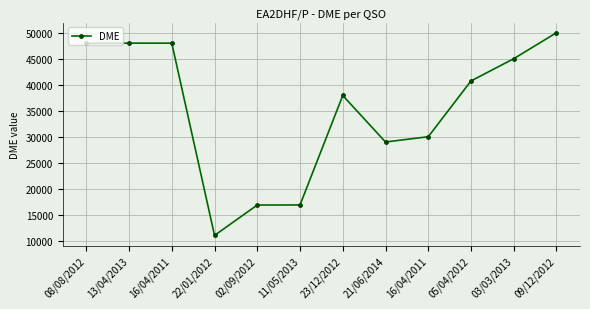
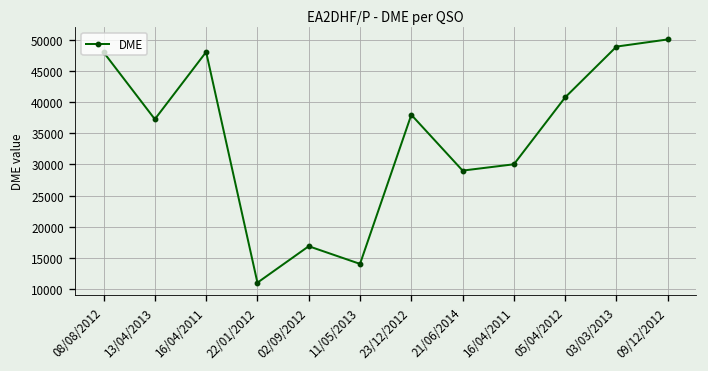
13/04/2013: 48000 -> 37000
11/05/2013: 17000 -> 14000
03/03/2013: 45000 -> 49000
